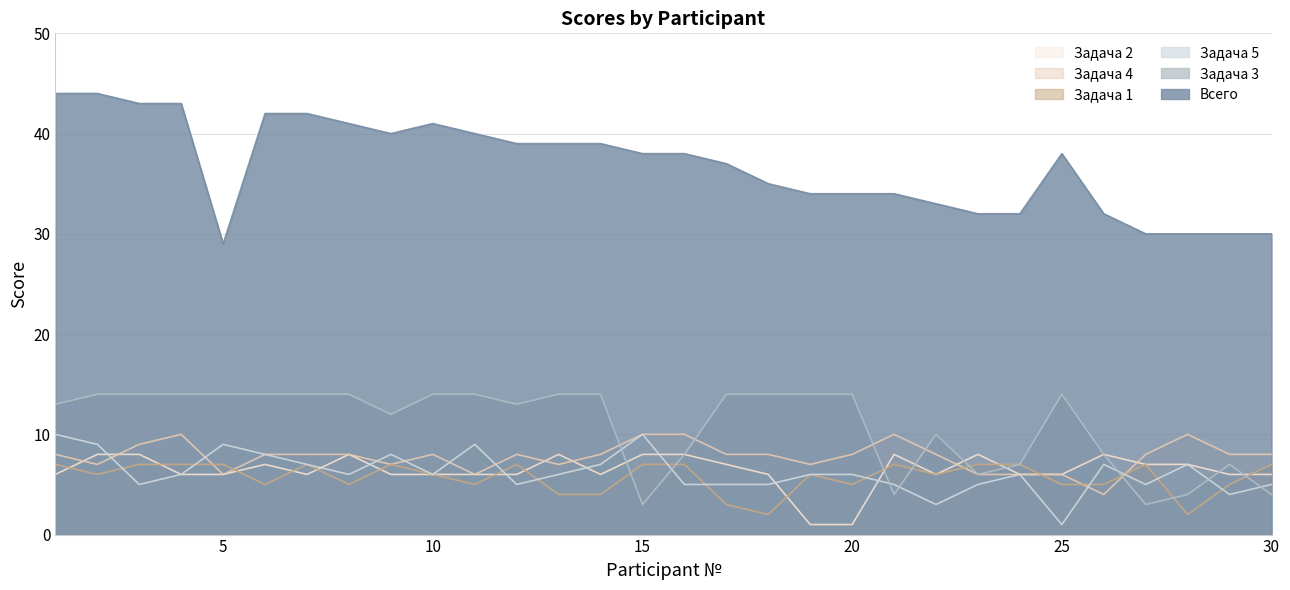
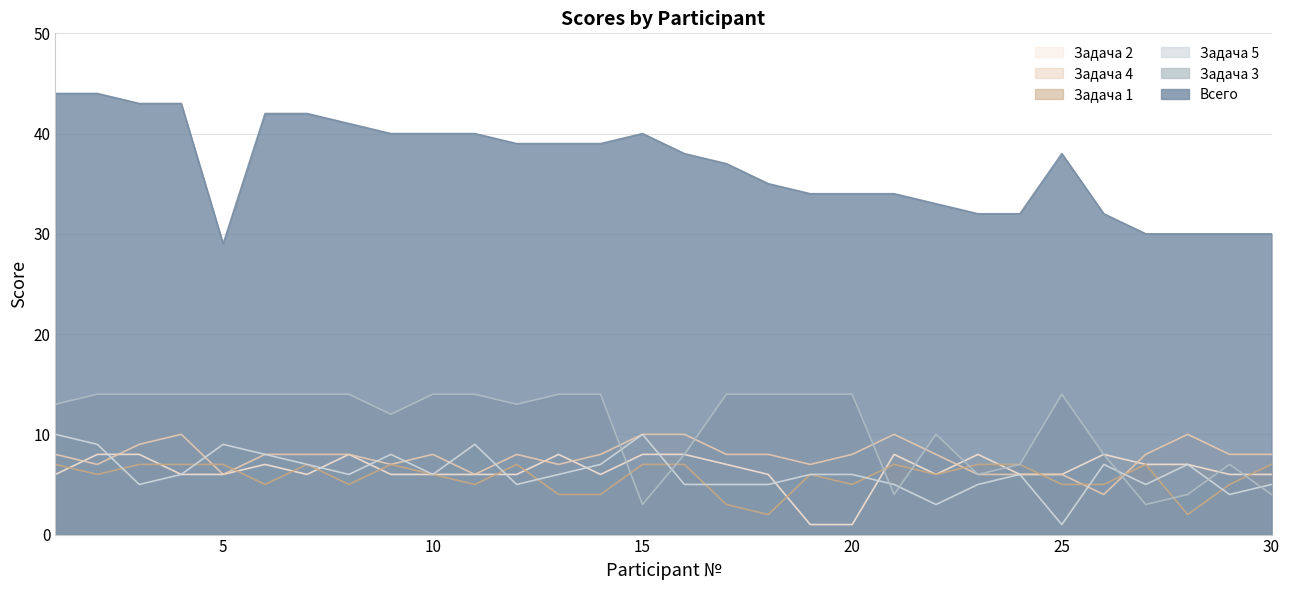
Всего, 10: 41 -> 40
Всего, 15: 38 -> 40
